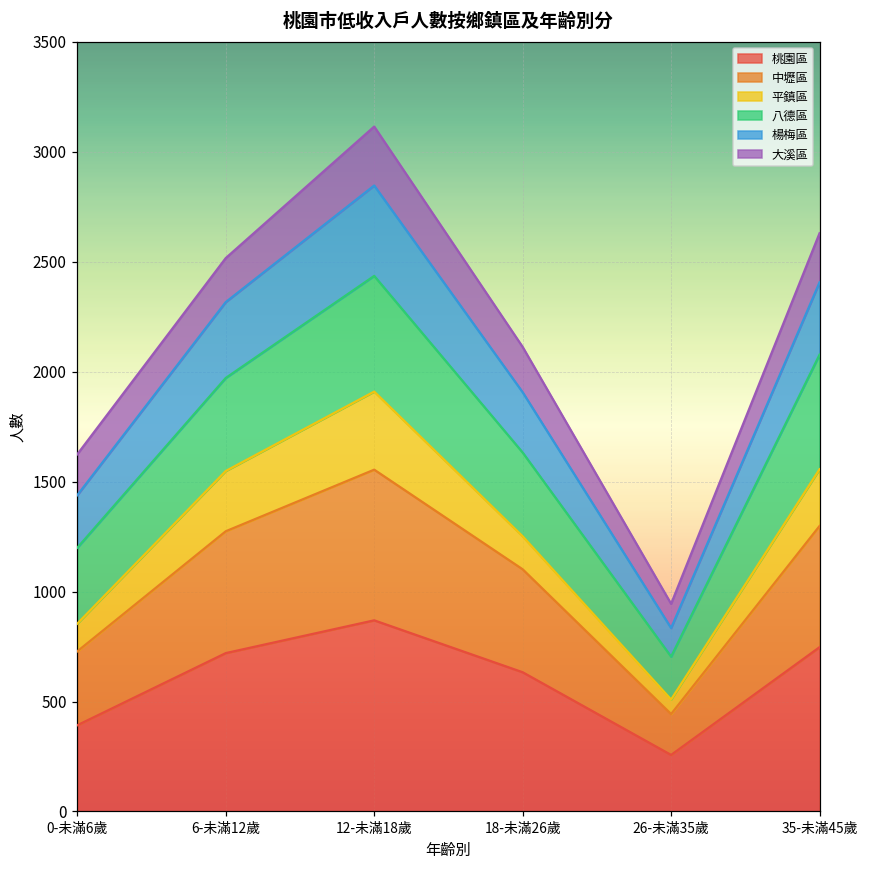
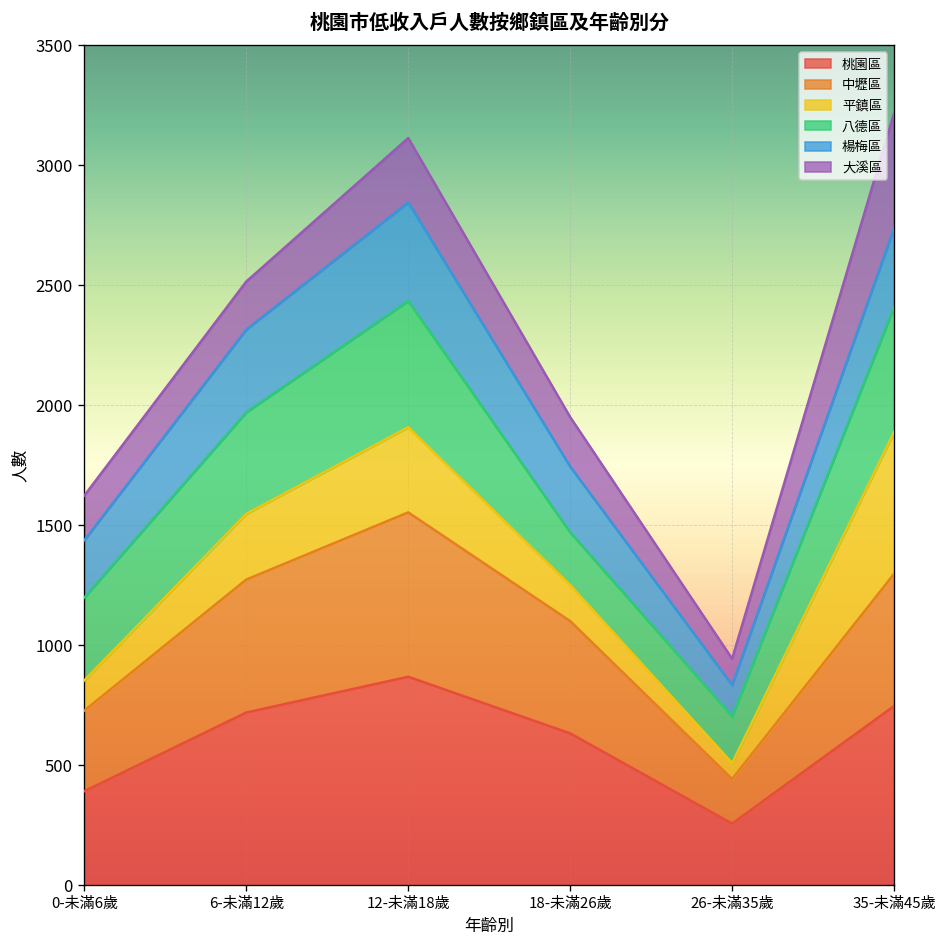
八德區, 18-未滿26歲: 380 -> 220
平鎮區, 35-未滿45歲: 260 -> 590
大溪區, 35-未滿45歲: 220 -> 480
